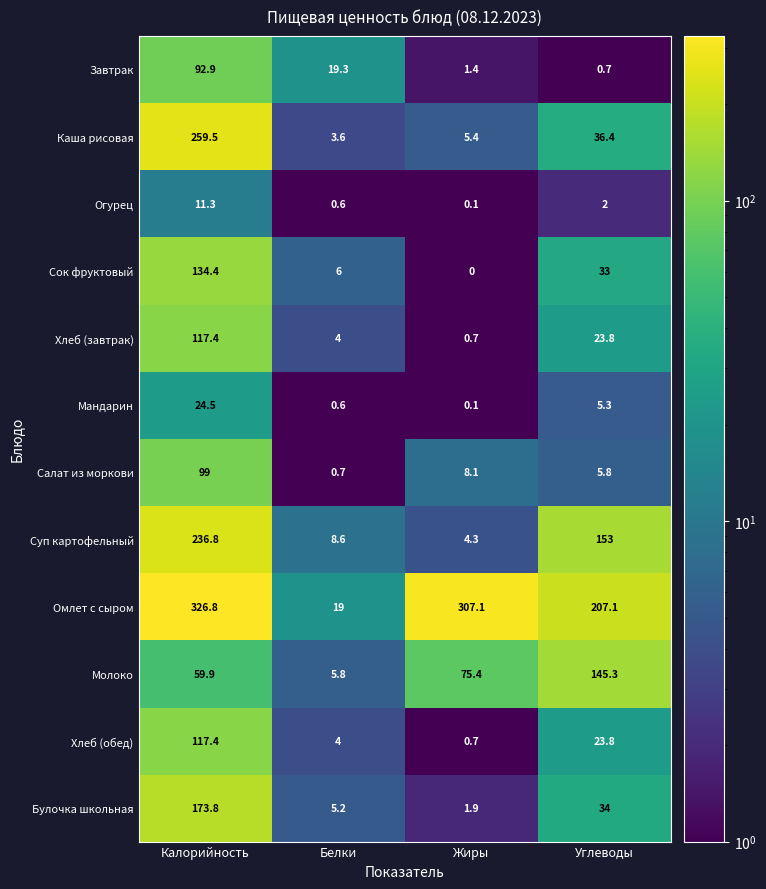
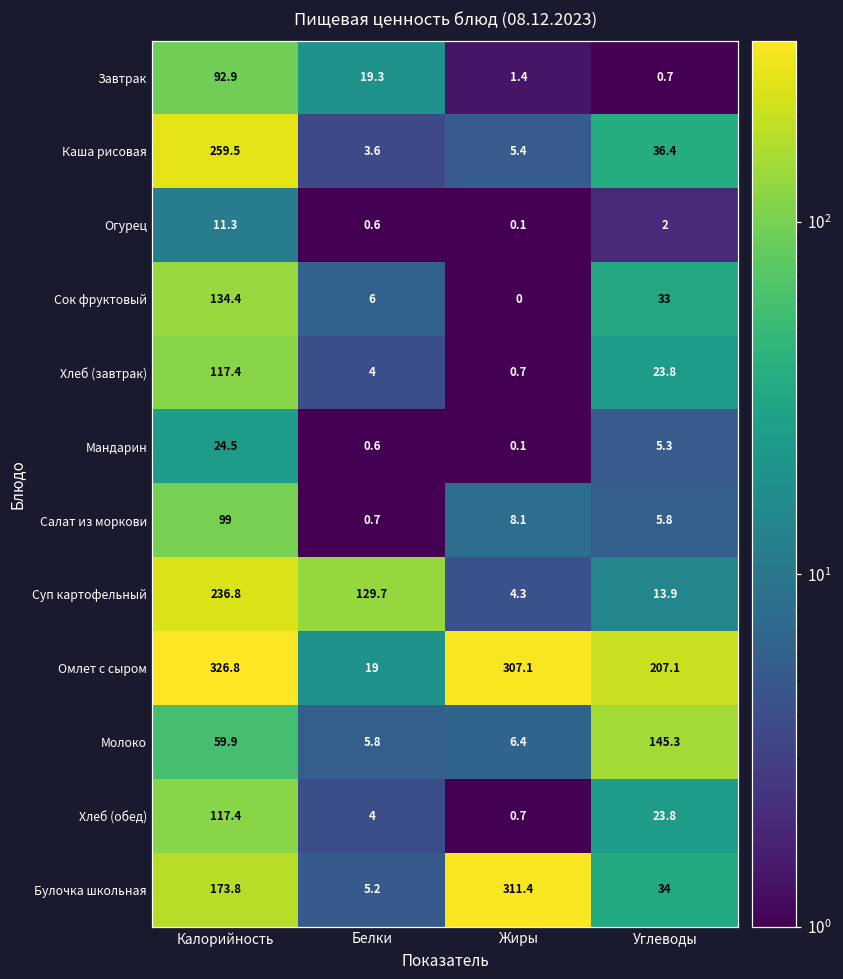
Суп картофельный, Белки: 8.6 -> 129.7
Суп картофельный, Углеводы: 153 -> 13.9
Молоко, Жиры: 75.4 -> 6.4
Булочка школьная, Жиры: 1.9 -> 311.4
